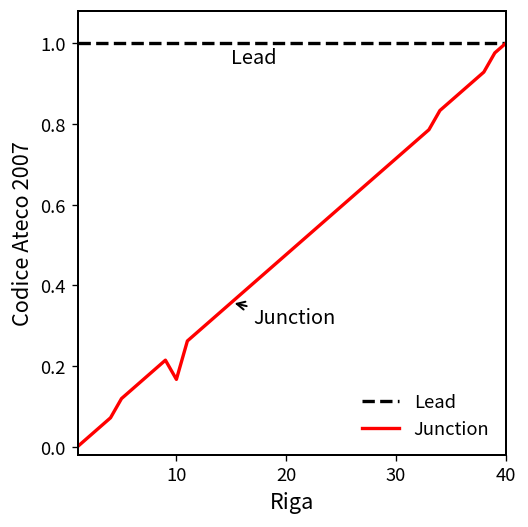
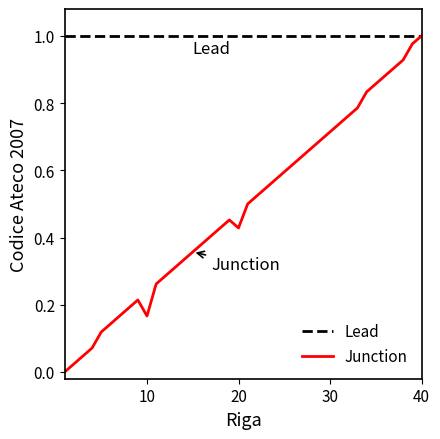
20: 0.48 -> 0.43
